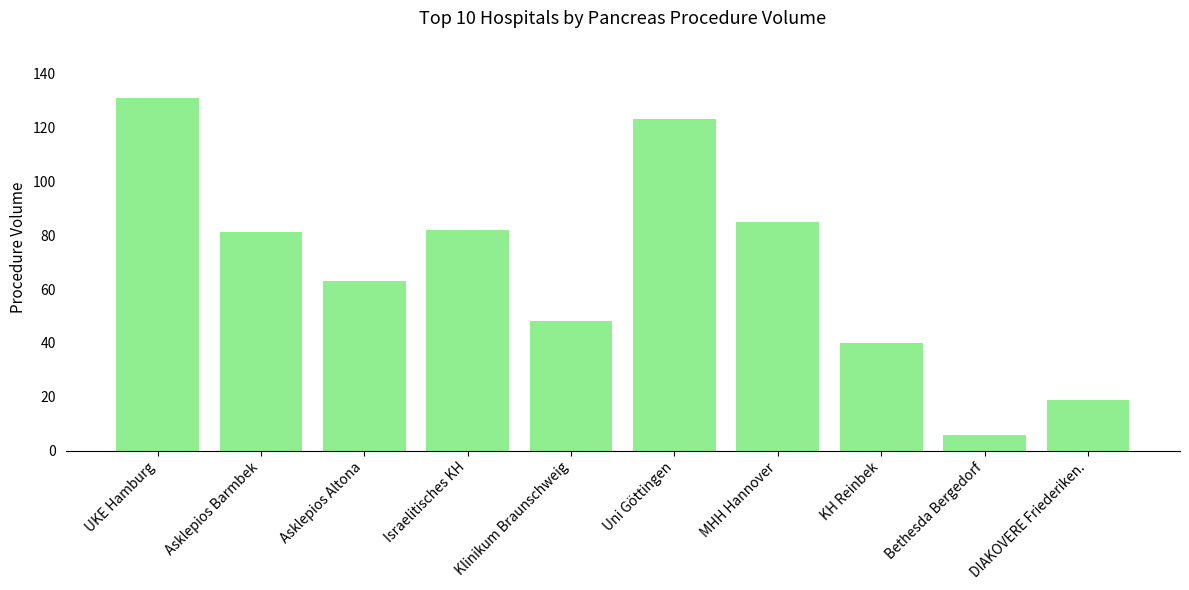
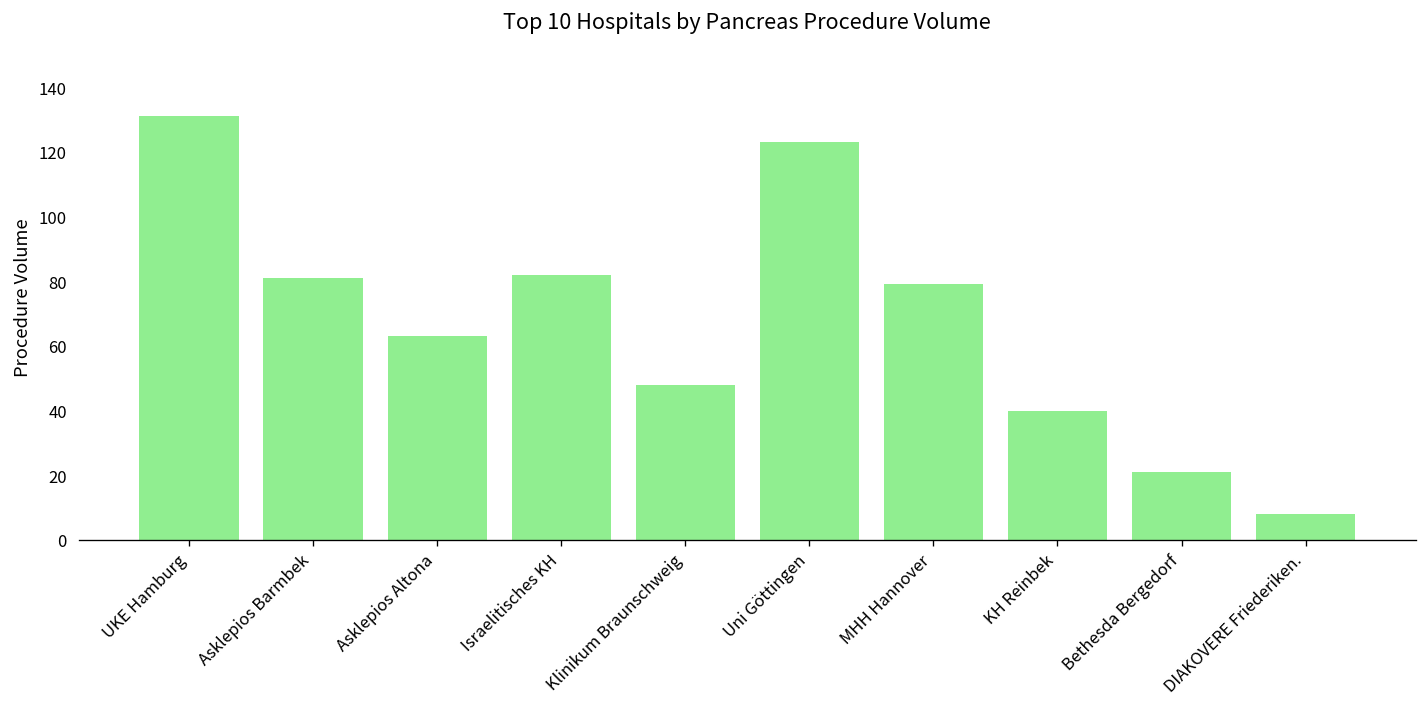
MHH Hannover: 85 -> 79
Bethesda Bergedorf: 6 -> 21
DIAKOVERE Friederiken.: 19 -> 8
